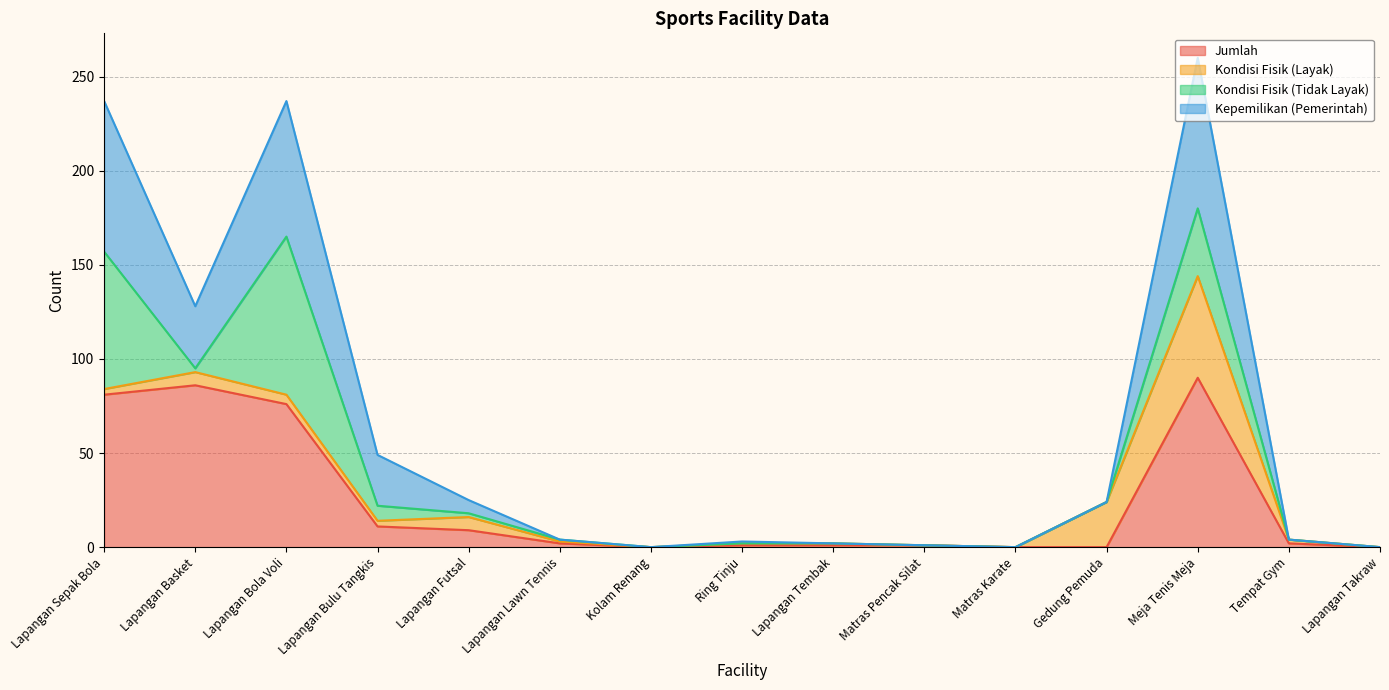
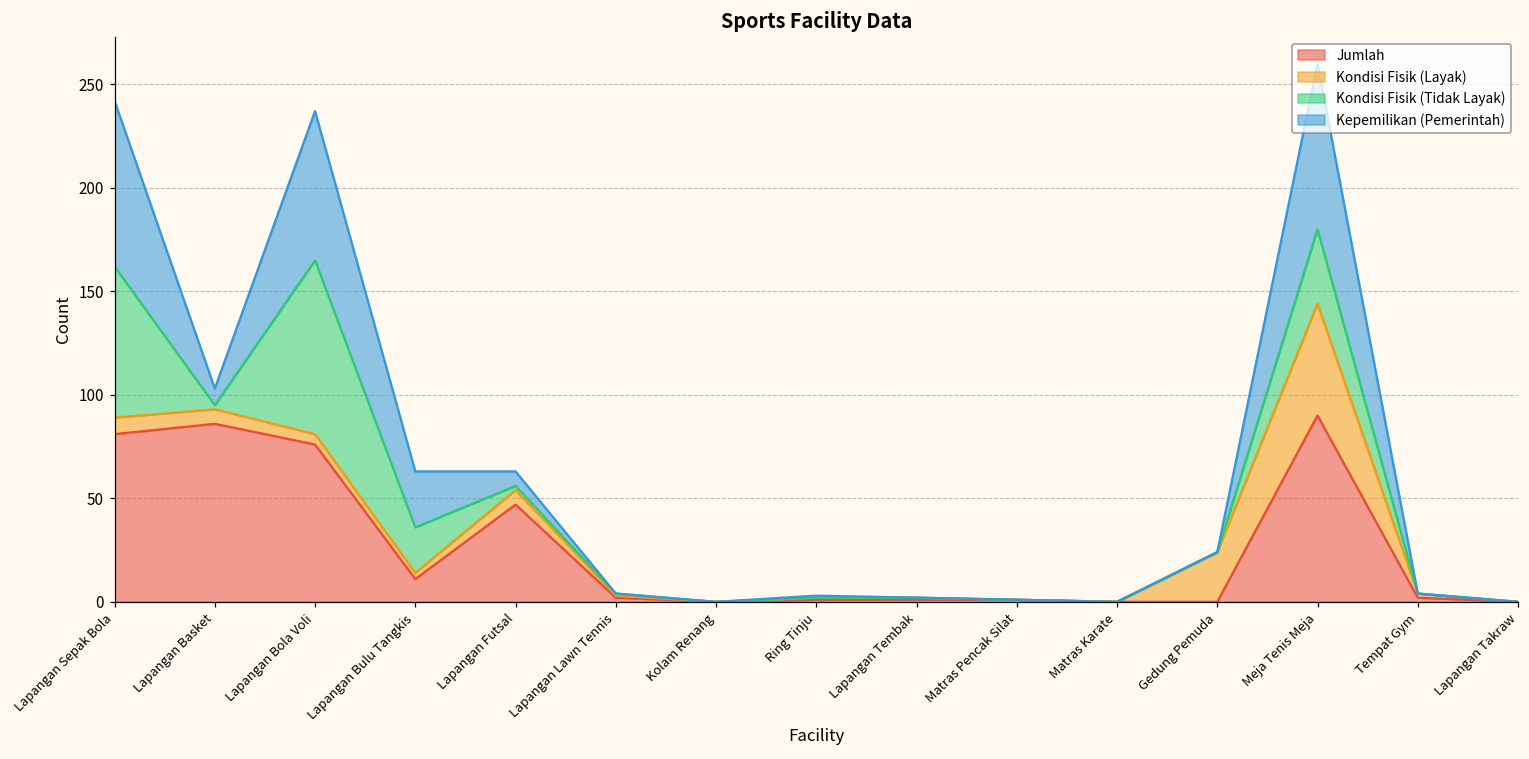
Kondisi Fisik (Layak), Lapangan Sepak Bola: 3 -> 8
Kepemilikan (Pemerintah), Lapangan Basket: 33 -> 8
Kondisi Fisik (Tidak Layak), Lapangan Bulu Tangkis: 8 -> 22
Jumlah, Lapangan Futsal: 9 -> 47
